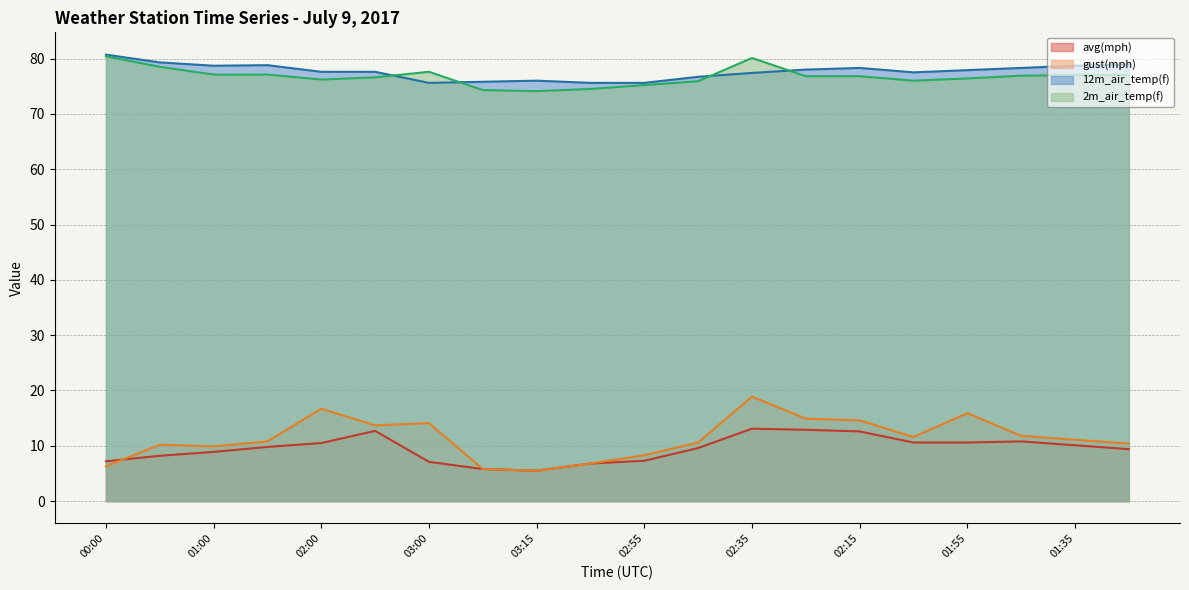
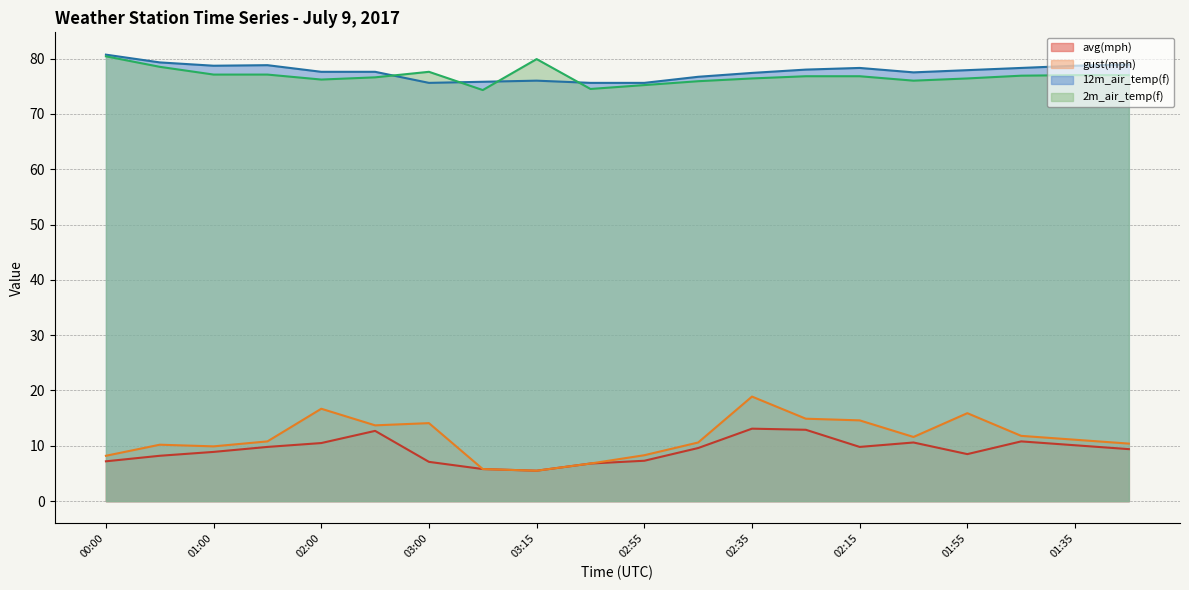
gust(mph), 00:00: 6 -> 8
2m_air_temp(f), 03:15: 74 -> 80
2m_air_temp(f), 02:35: 80 -> 76
avg(mph), 02:15: 13 -> 10
avg(mph), 01:55: 11 -> 9
